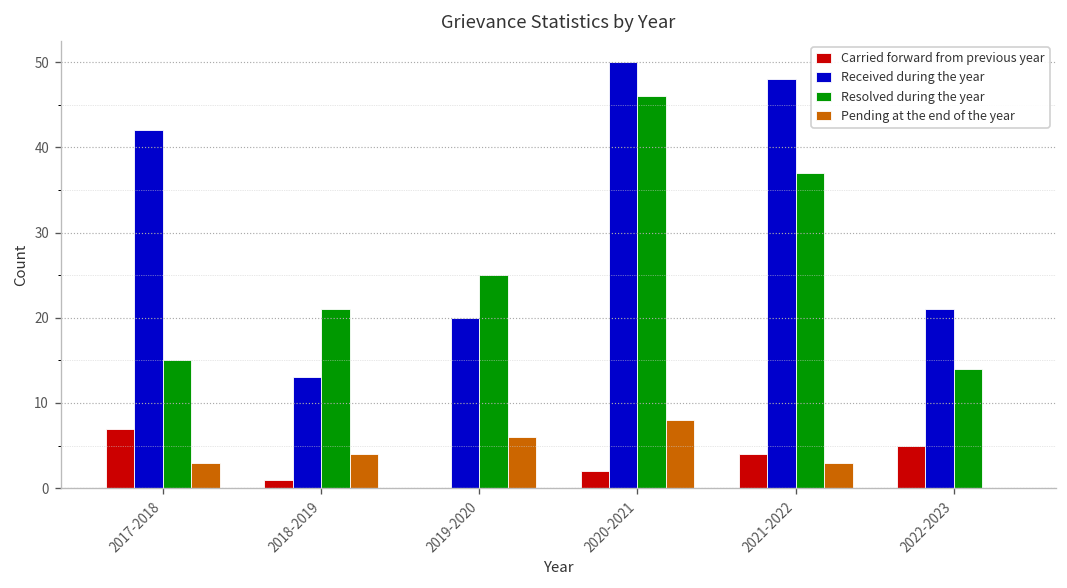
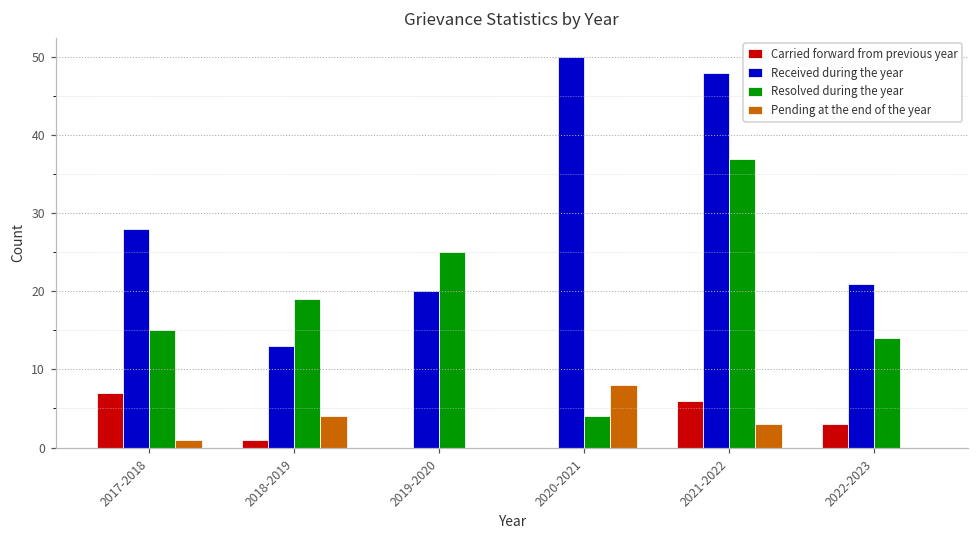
Received during the year, 2017-2018: 42 -> 28
Pending at the end of the year, 2017-2018: 3 -> 1
Resolved during the year, 2018-2019: 21 -> 19
Pending at the end of the year, 2019-2020: 6 -> 0
Carried forward from previous year, 2020-2021: 2 -> 0
Resolved during the year, 2020-2021: 46 -> 4
Carried forward from previous year, 2021-2022: 4 -> 6
Carried forward from previous year, 2022-2023: 5 -> 3
